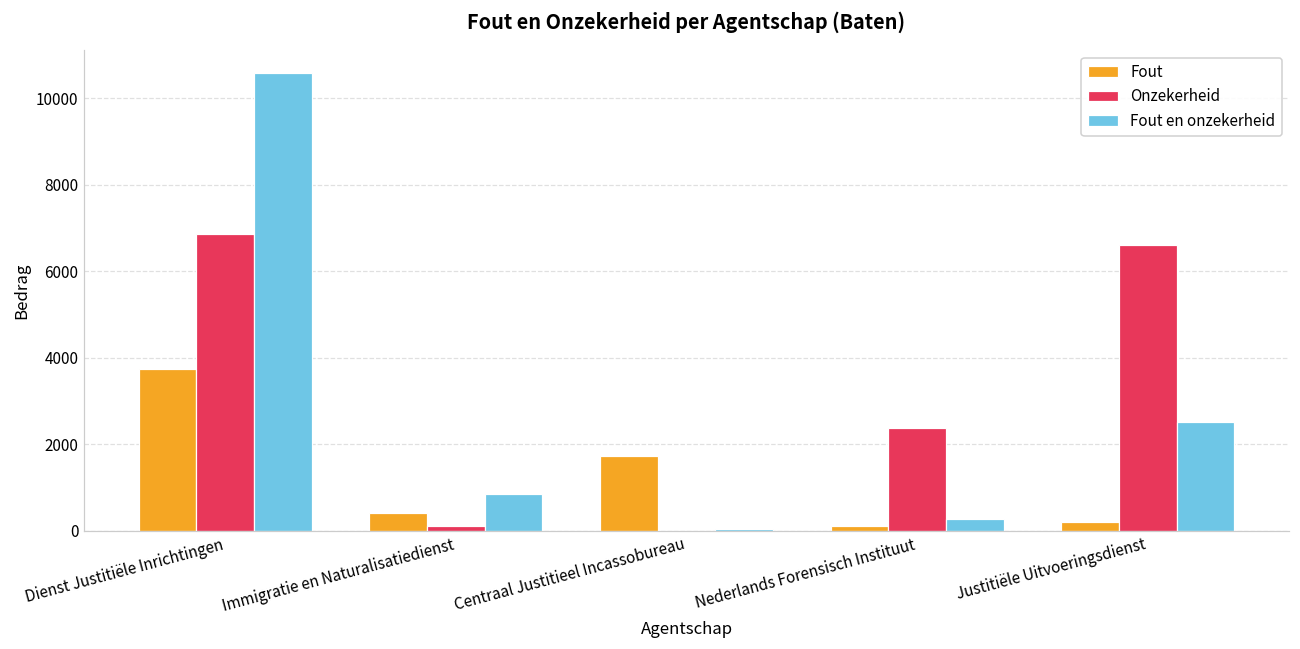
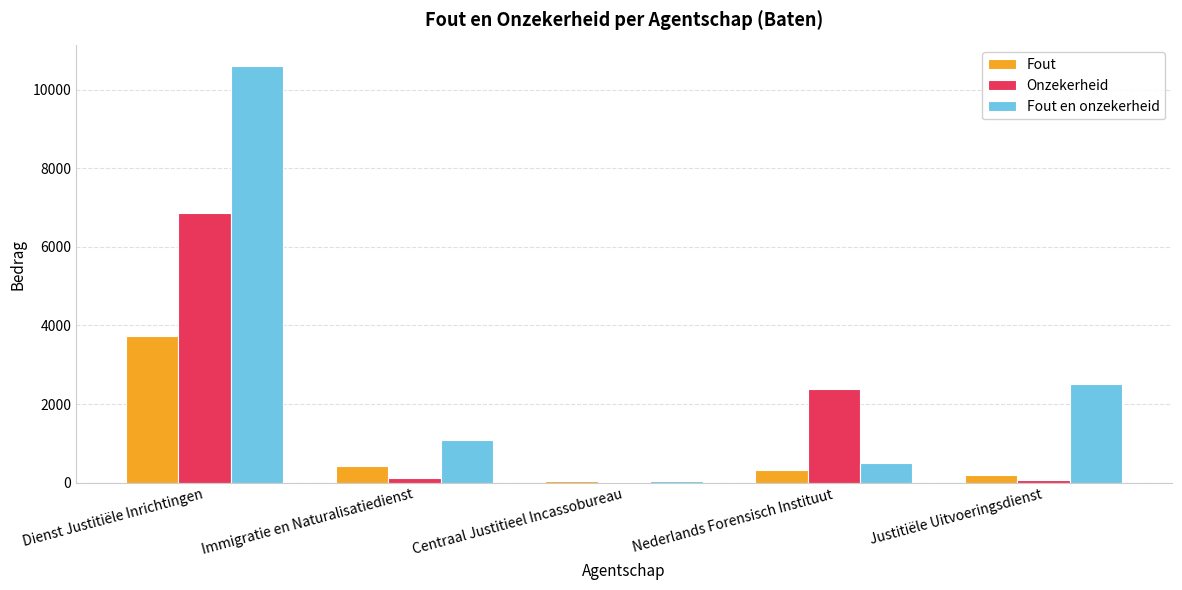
Fout en onzekerheid, Immigratie en Naturalisatiedienst: 900 -> 1100
Fout, Centraal Justitieel Incassobureau: 1700 -> 0
Fout, Nederlands Forensisch Instituut: 100 -> 300
Fout en onzekerheid, Nederlands Forensisch Instituut: 300 -> 500
Onzekerheid, Justitiële Uitvoeringsdienst: 6600 -> 100
